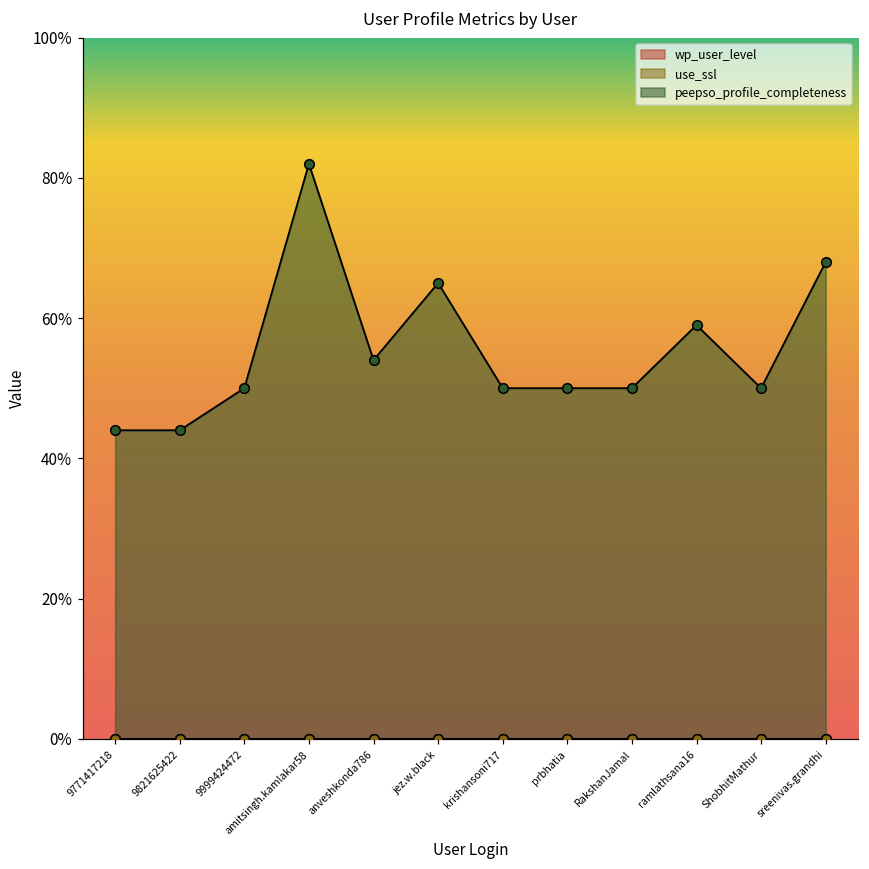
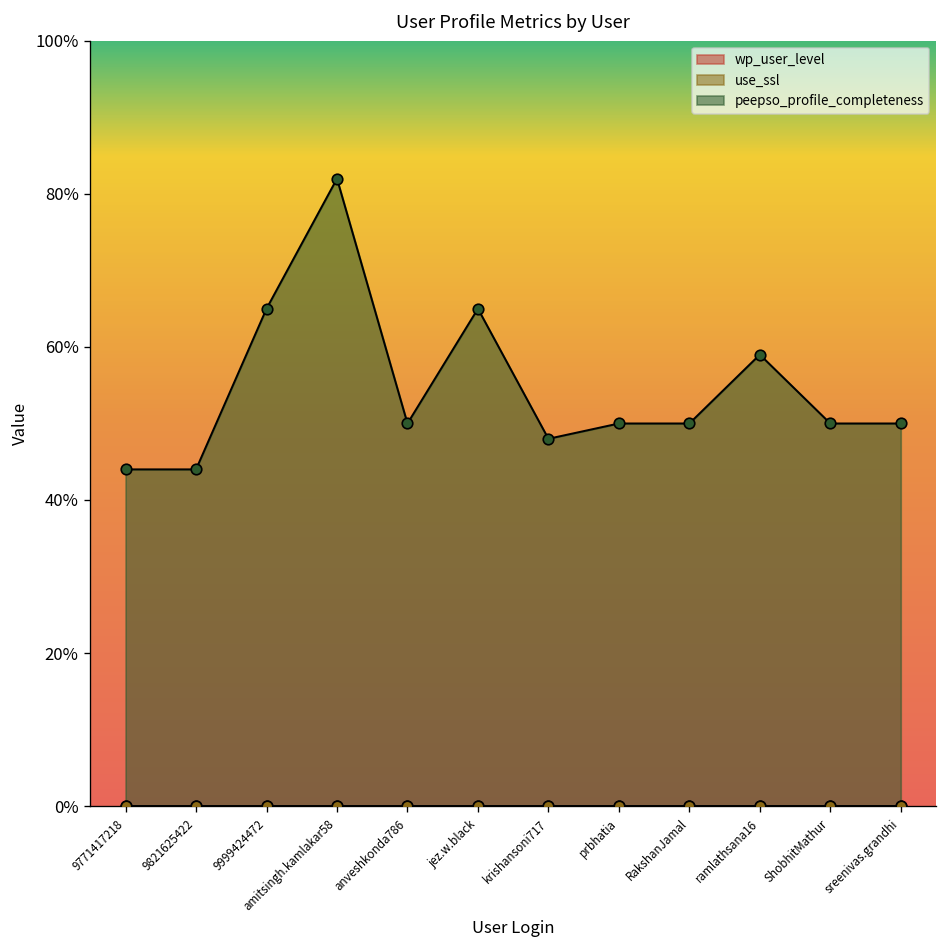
peepso_profile_completeness, 9999424472: 50% -> 65%
peepso_profile_completeness, anveshkonda786: 54% -> 50%
peepso_profile_completeness, krishansoni717: 50% -> 48%
peepso_profile_completeness, sreenivas.grandhi: 68% -> 50%
